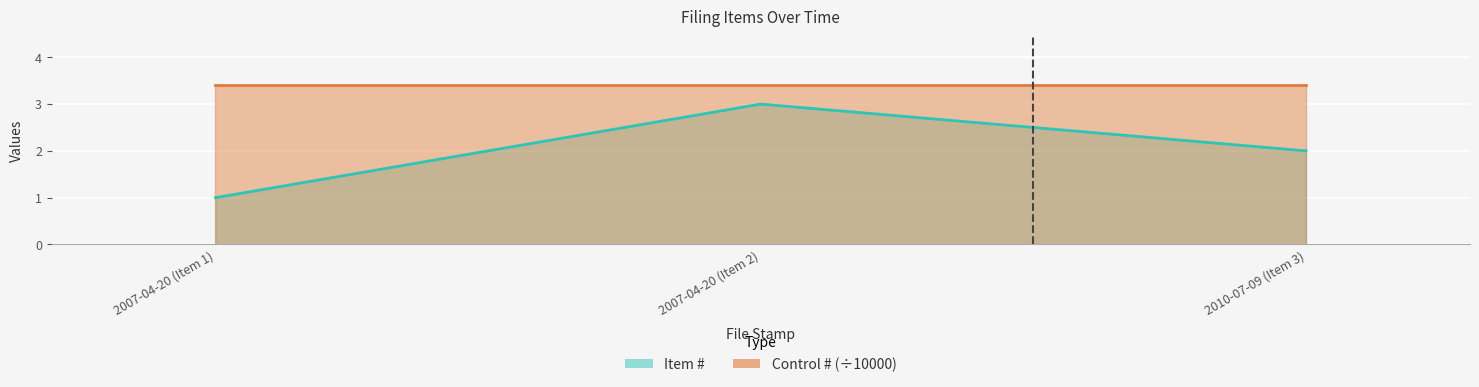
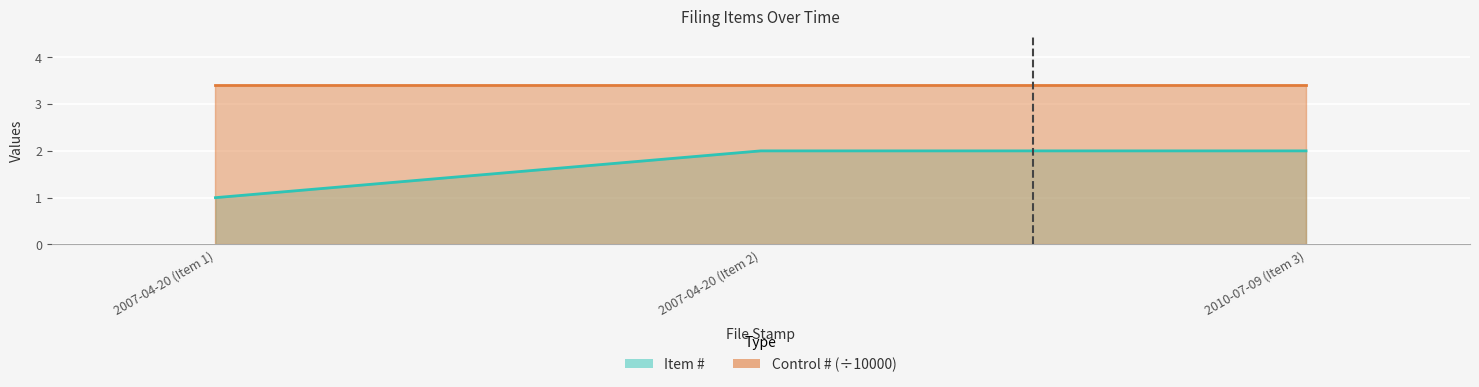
Item #, 2007-04-20 (Item 2): 3 -> 2
